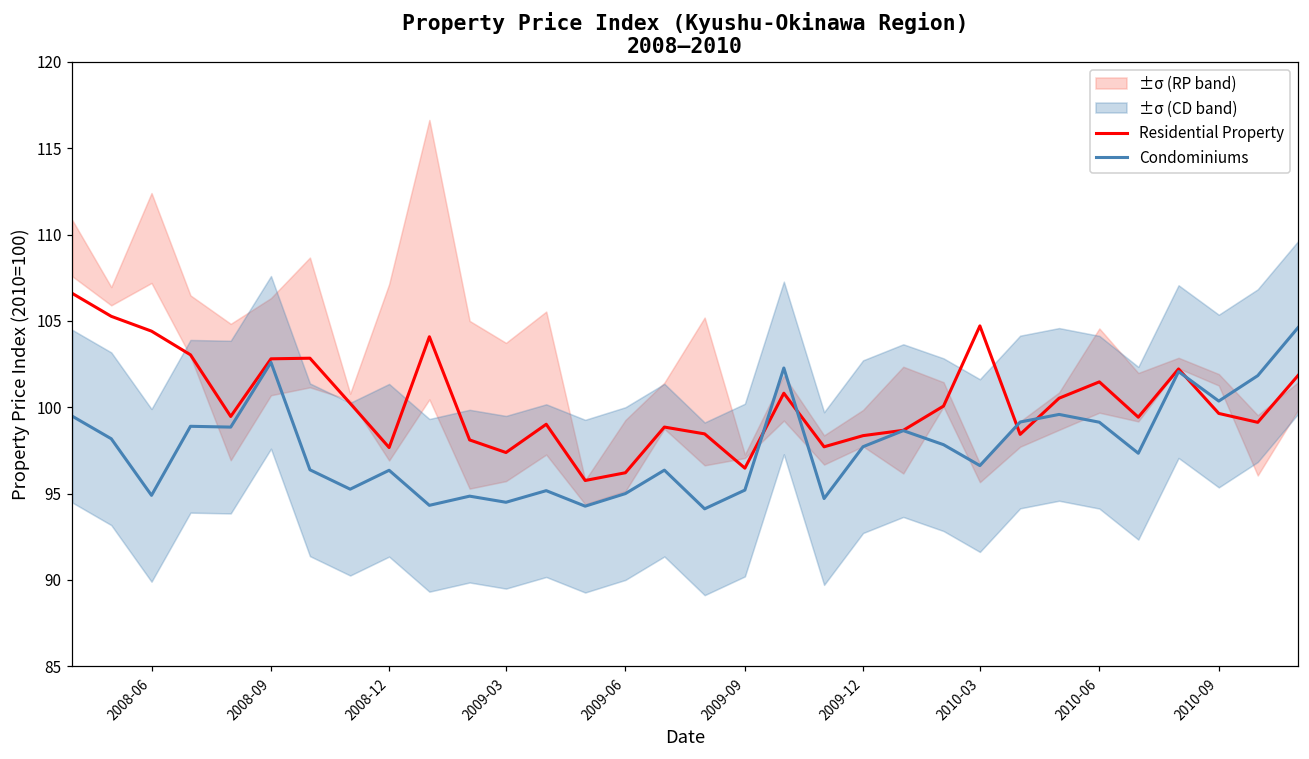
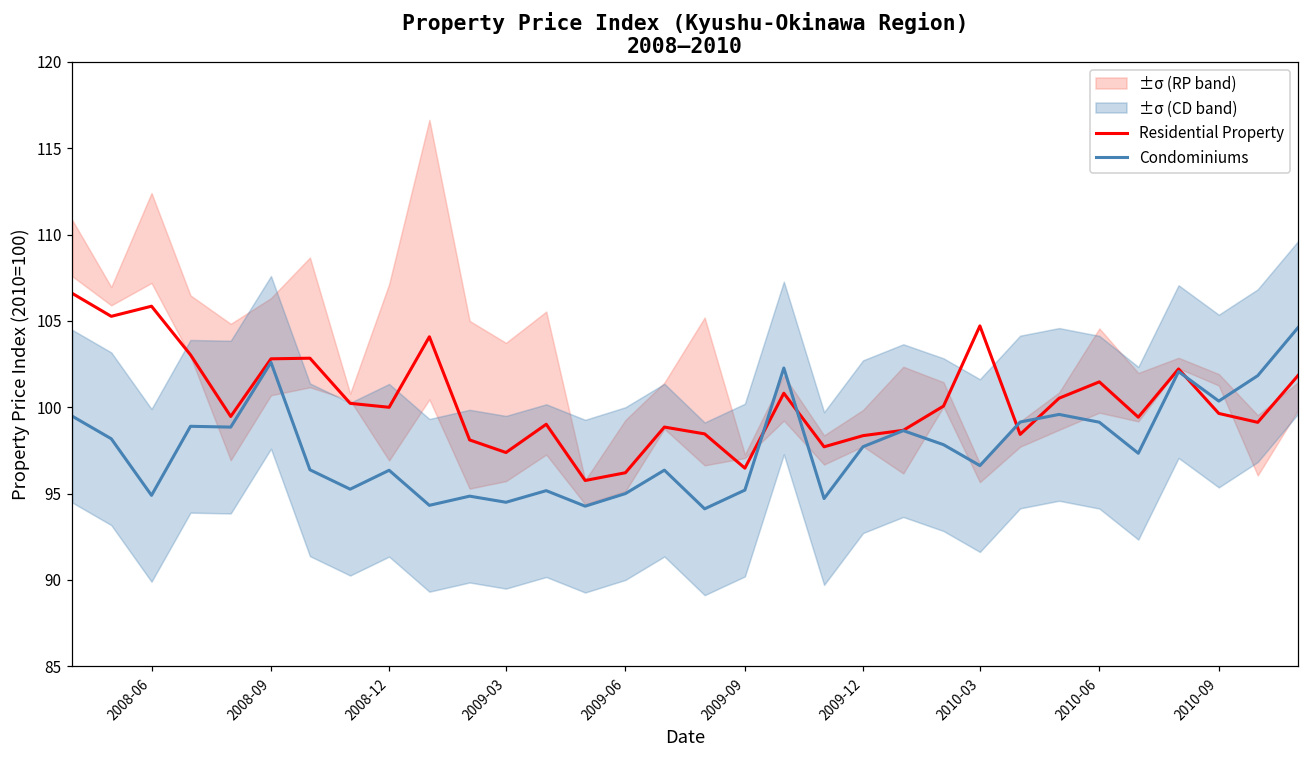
Residential Property, 2008-06: 104.4 -> 105.9
Residential Property, 2008-12: 97.7 -> 100.0
